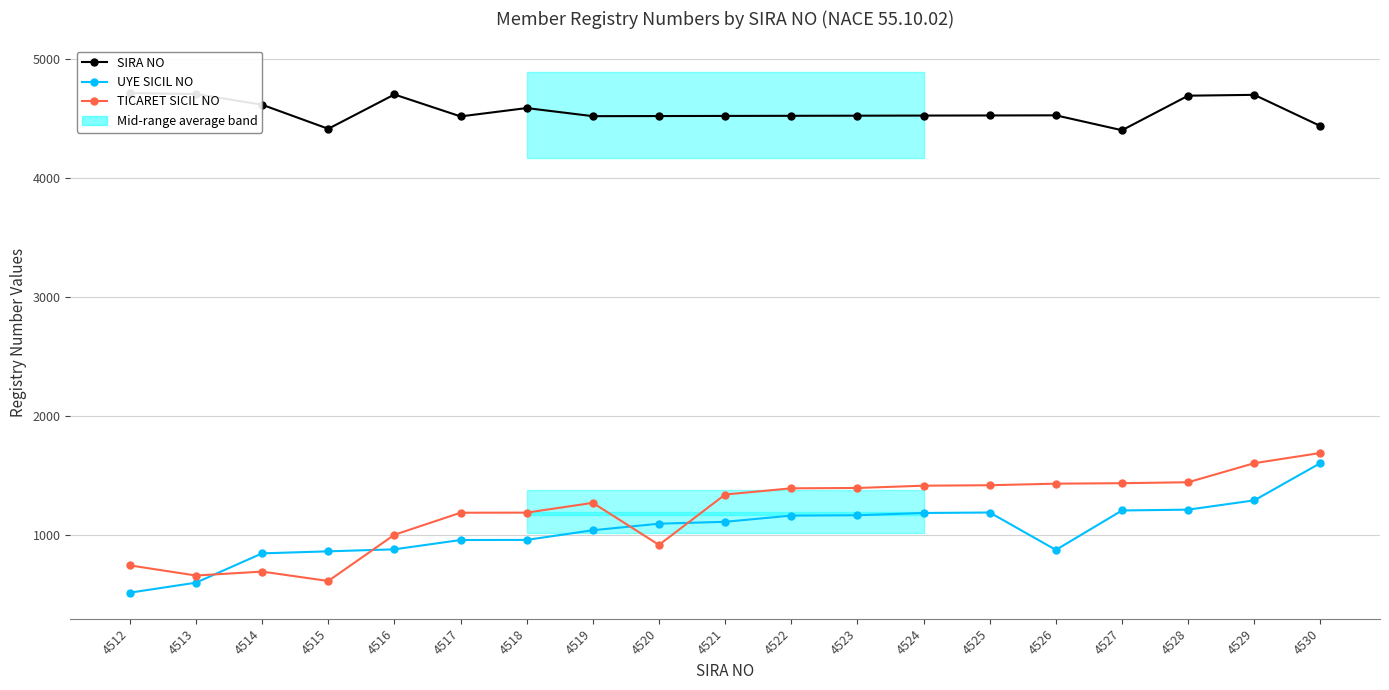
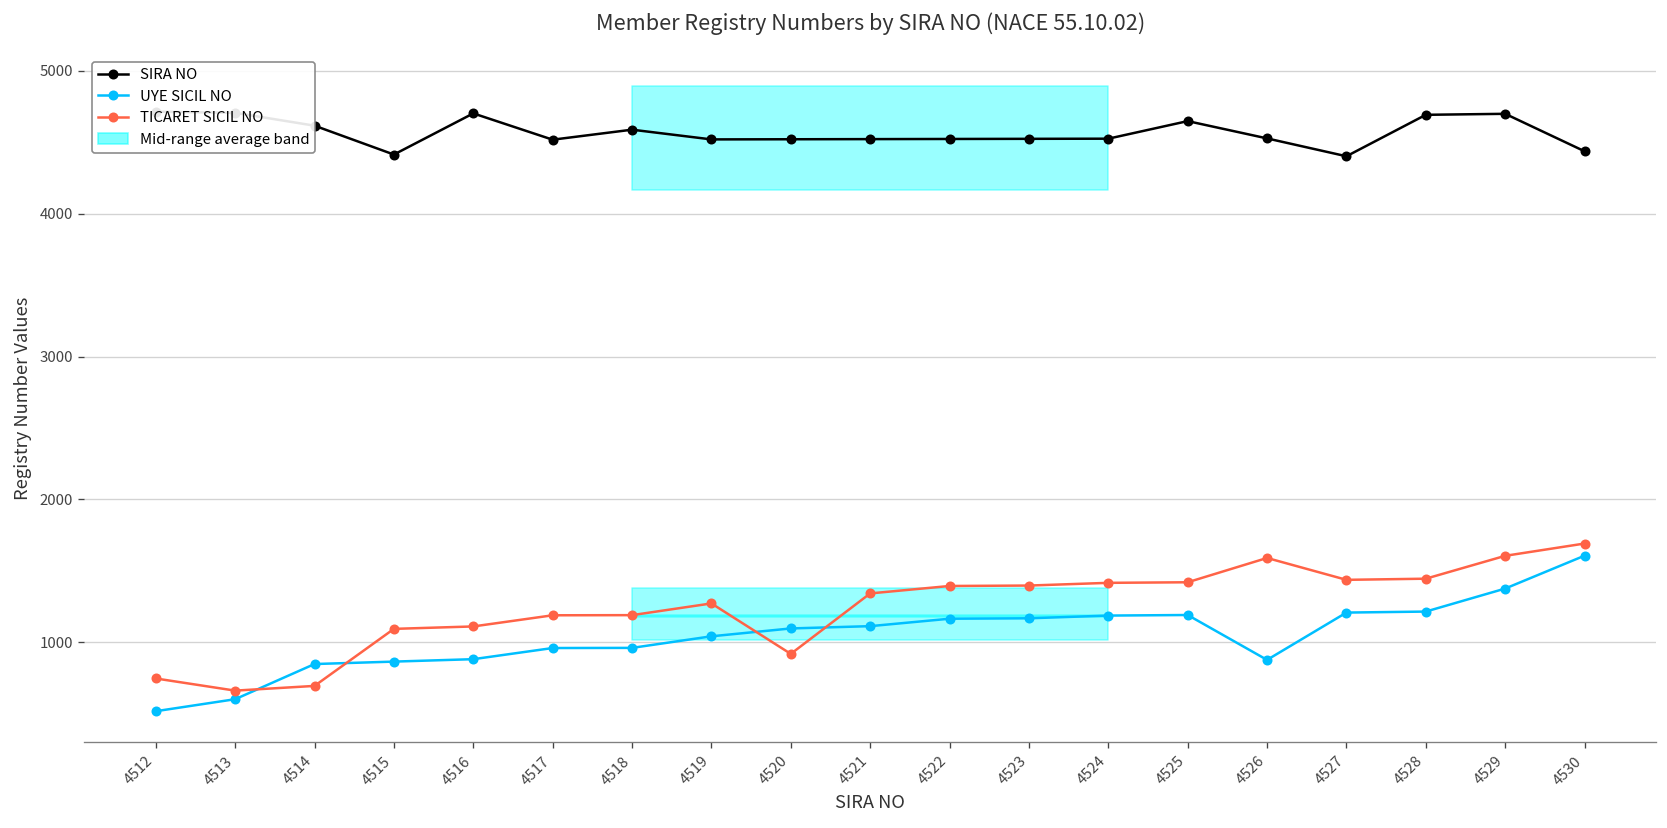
TICARET SICIL NO, 4515: 620 -> 1100
TICARET SICIL NO, 4516: 1010 -> 1110
SIRA NO, 4525: 4530 -> 4650
TICARET SICIL NO, 4526: 1430 -> 1590
UYE SICIL NO, 4529: 1290 -> 1380
